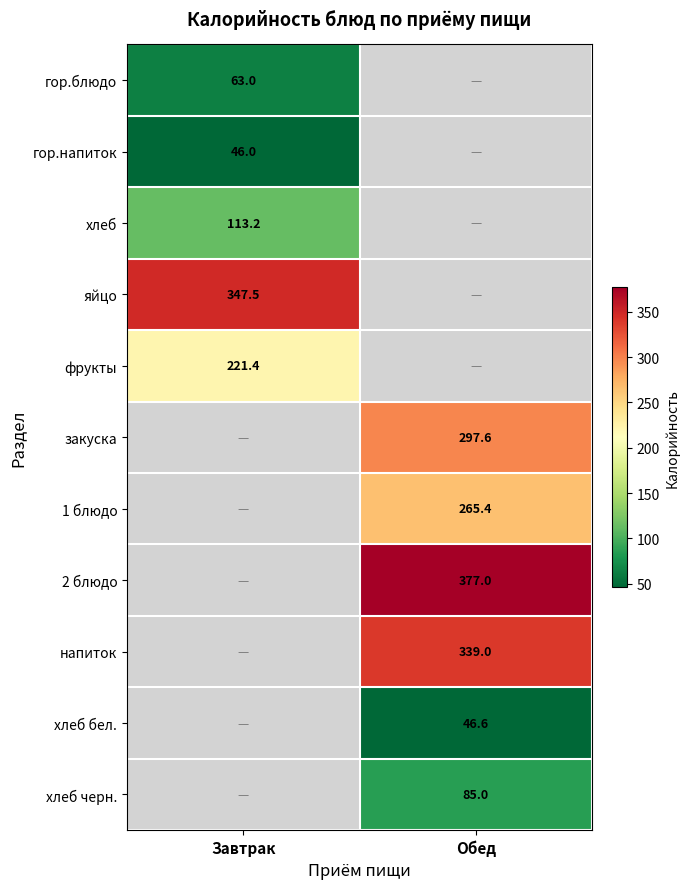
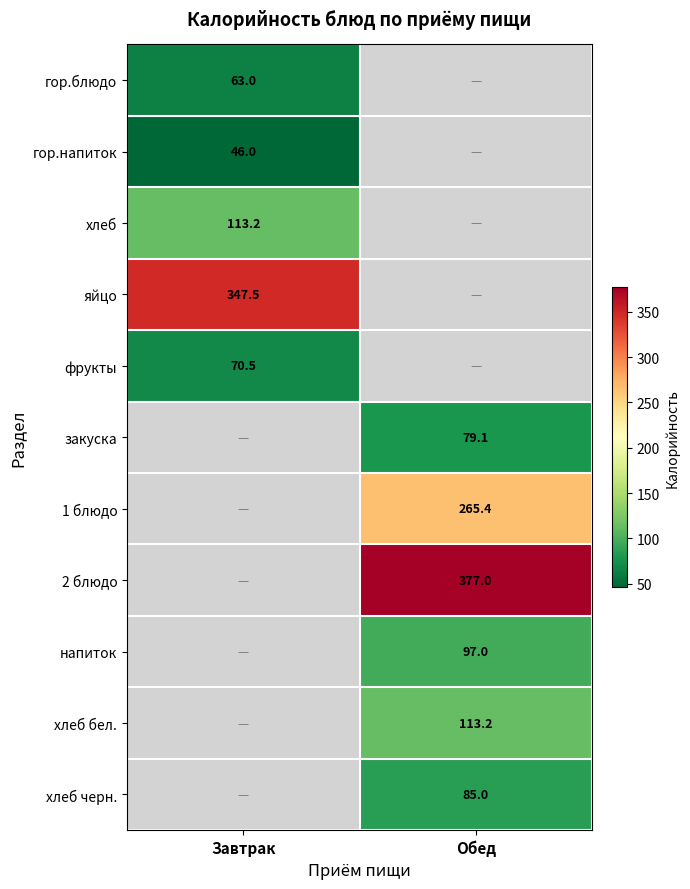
фрукты, Завтрак: 221.4 -> 70.5
закуска, Обед: 297.6 -> 79.1
напиток, Обед: 339.0 -> 97.0
хлеб бел., Обед: 46.6 -> 113.2
